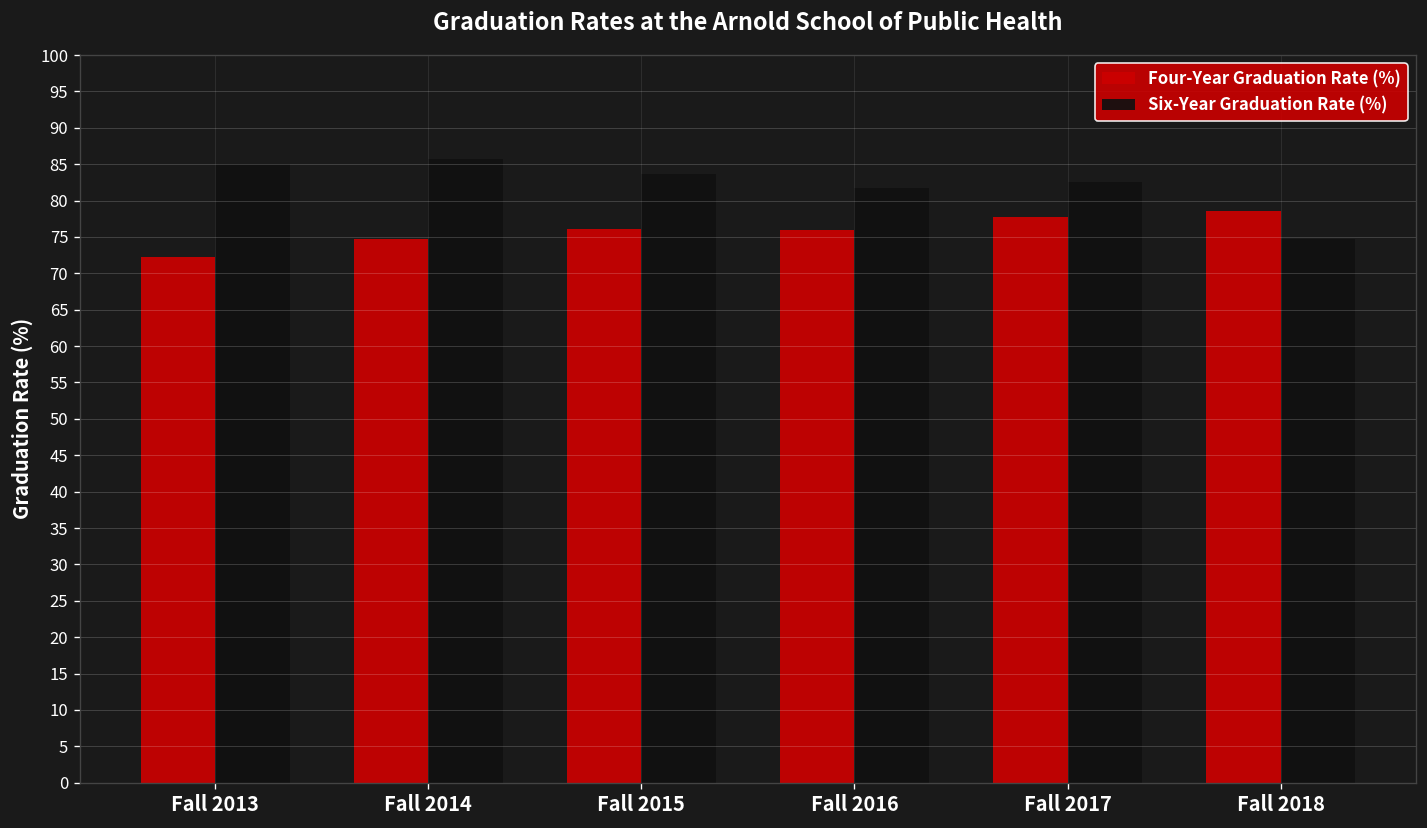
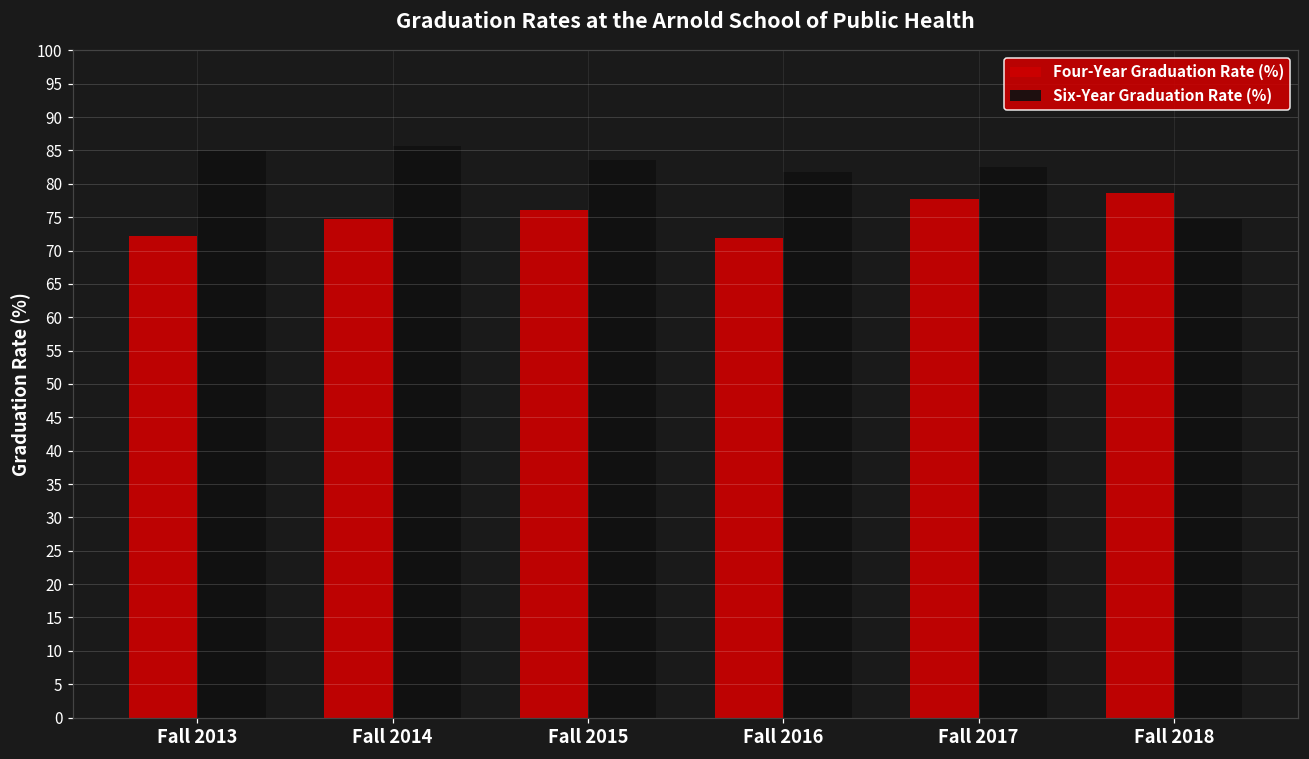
Four-Year Graduation Rate (%), Fall 2016: 76 -> 72
